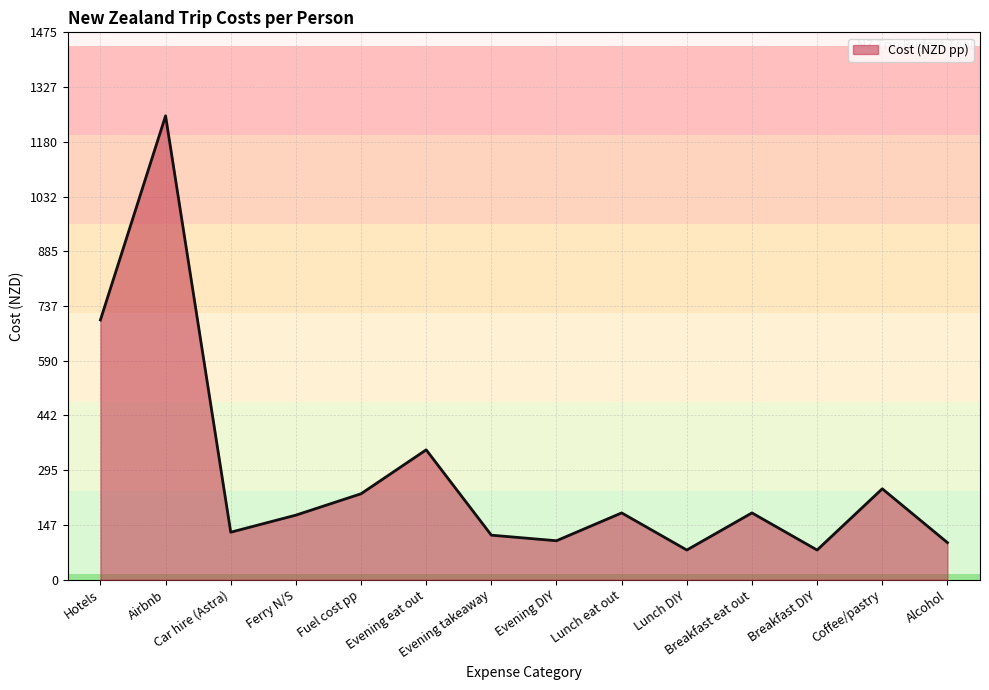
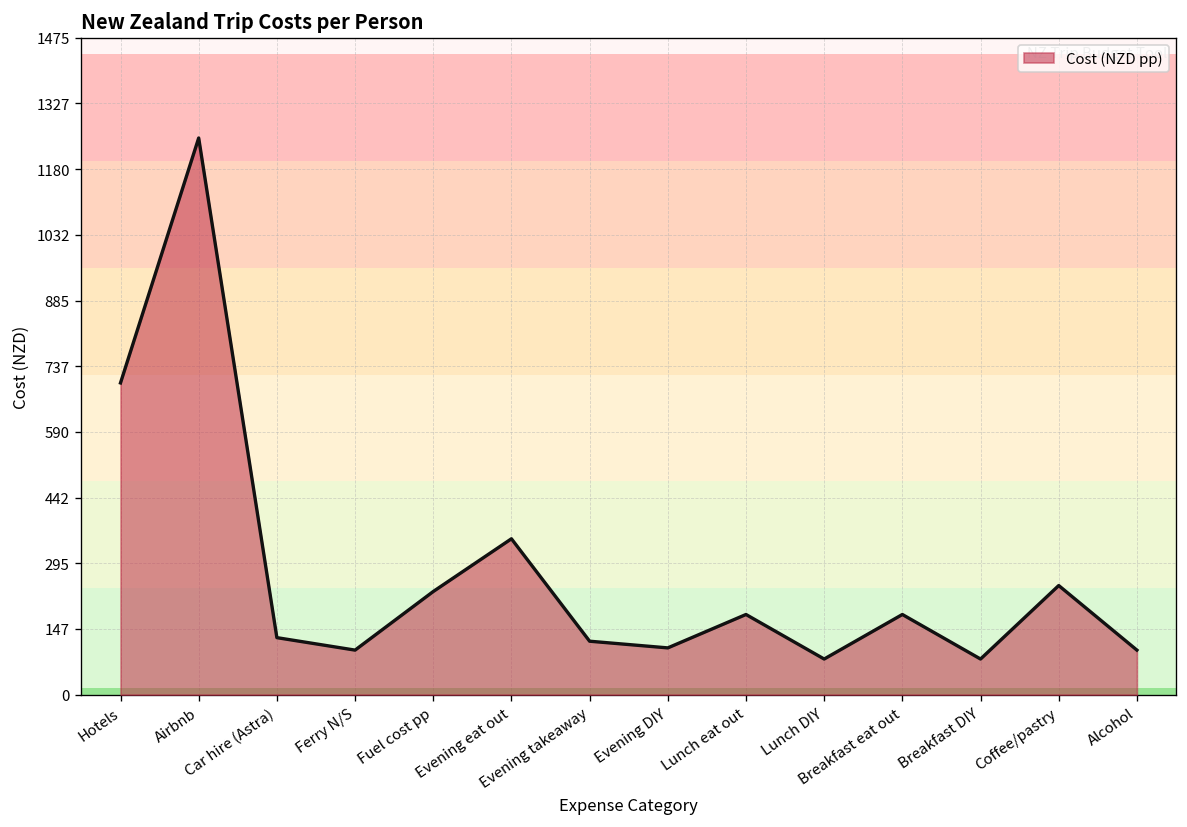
Ferry N/S: 170 -> 100
